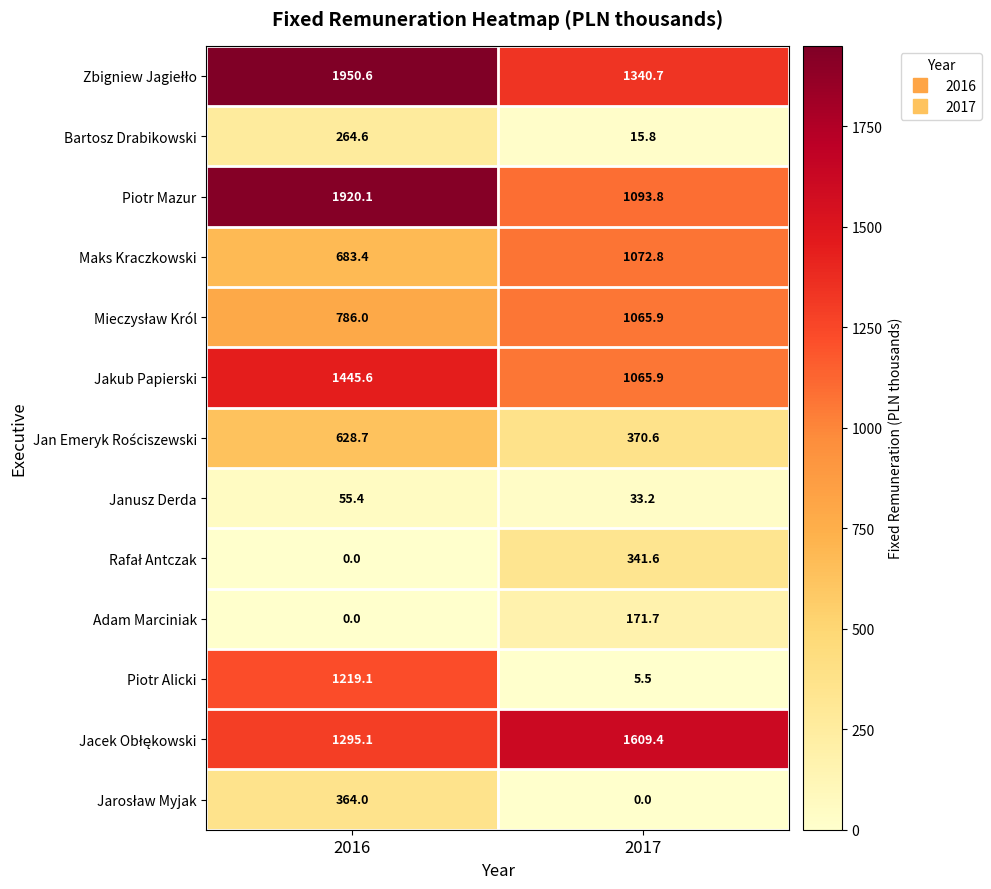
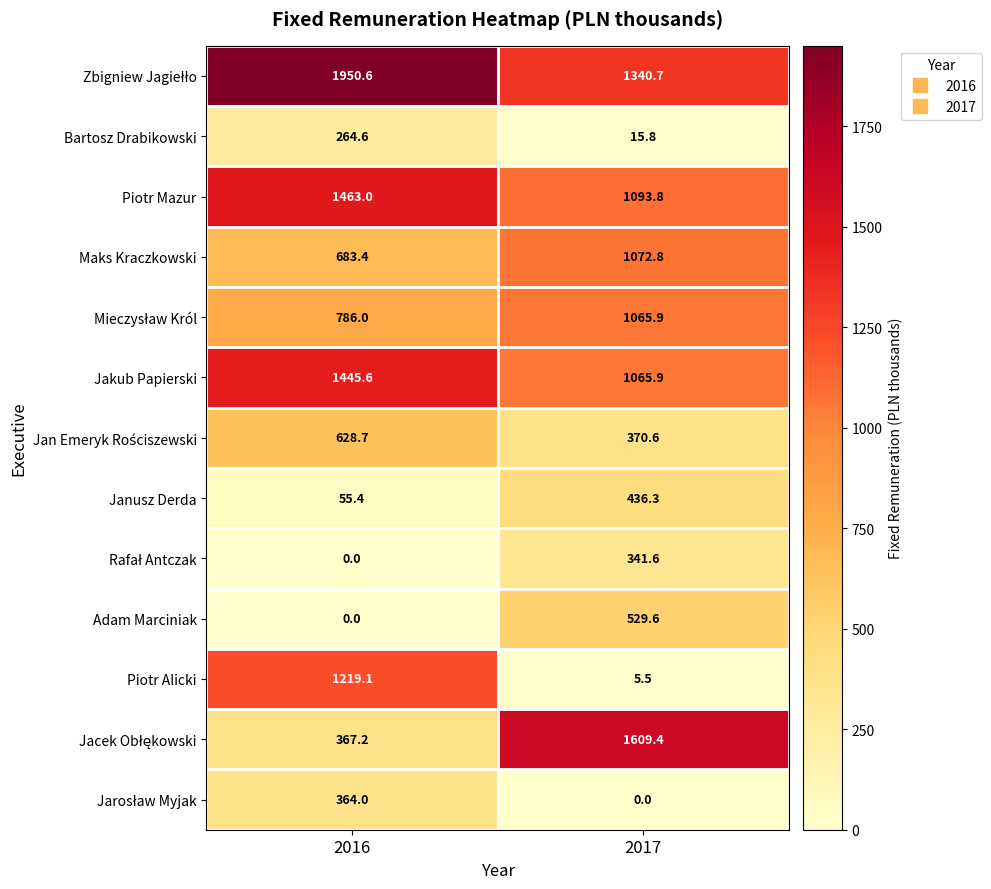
Piotr Mazur, 2016: 1920.1 -> 1463.0
Janusz Derda, 2017: 33.2 -> 436.3
Adam Marciniak, 2017: 171.7 -> 529.6
Jacek Obłękowski, 2016: 1295.1 -> 367.2
